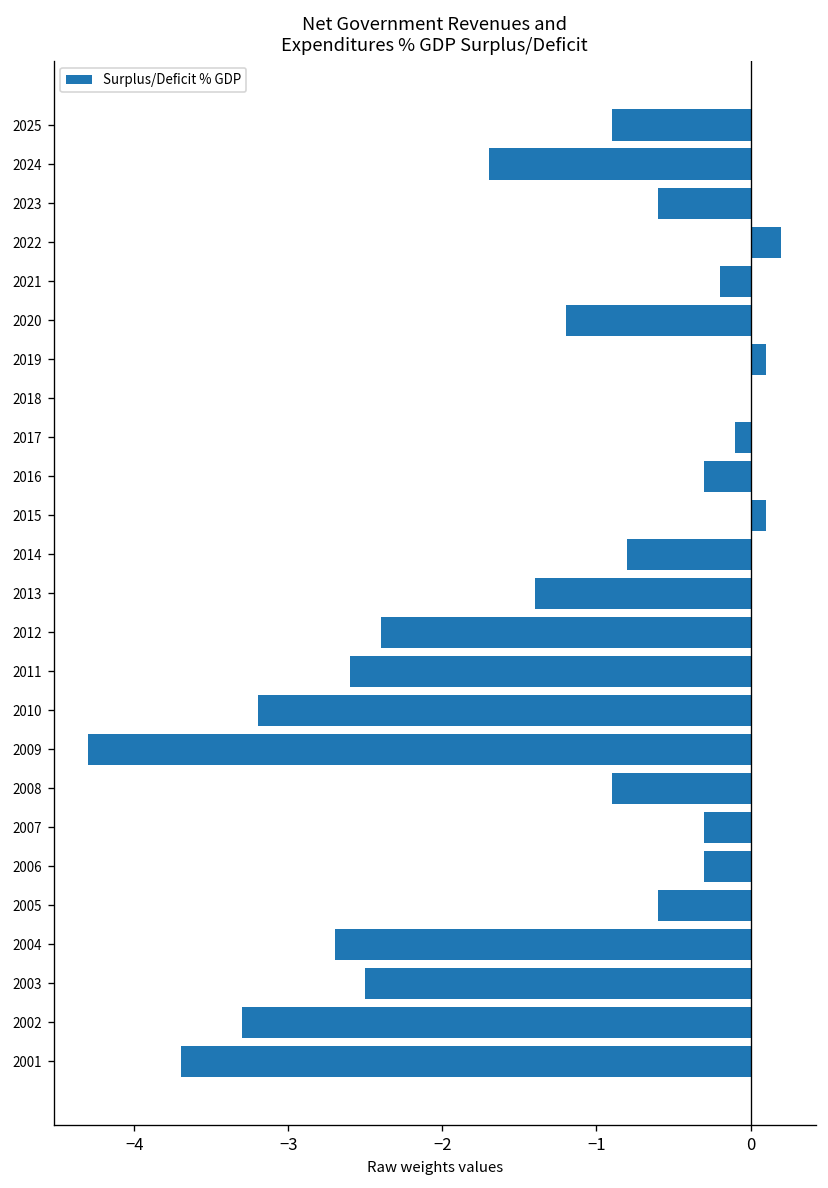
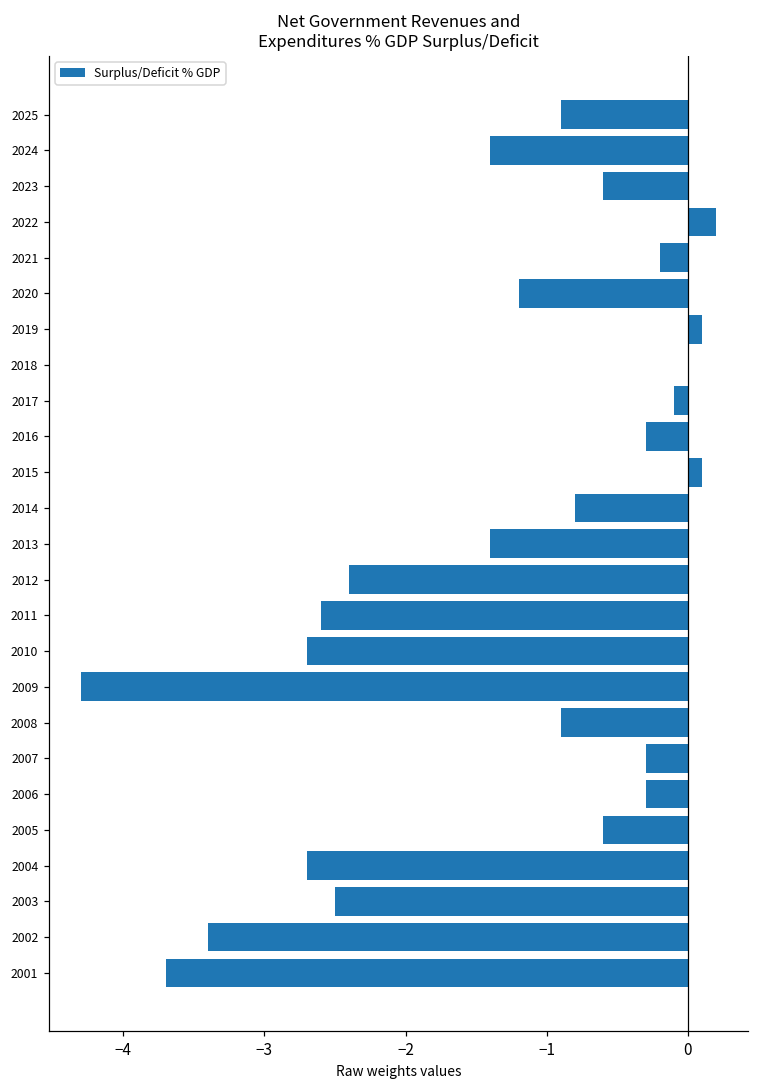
2024: -1.7 -> -1.4
2010: -3.2 -> -2.7
2002: -3.3 -> -3.4
